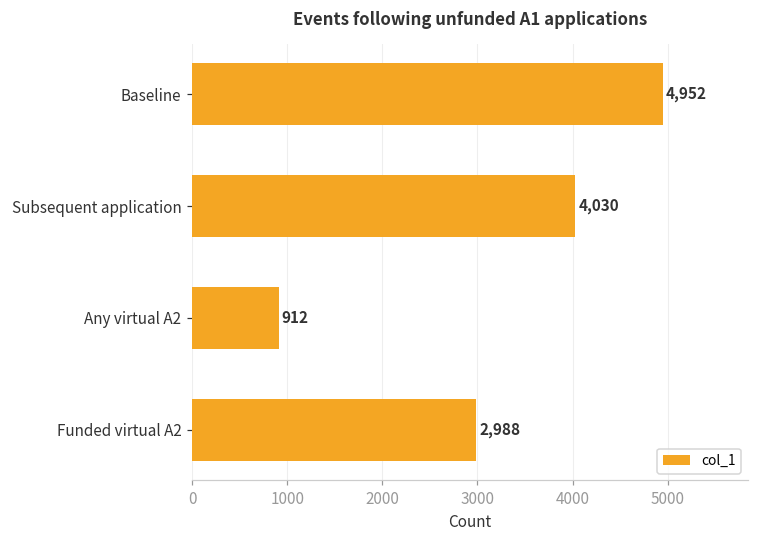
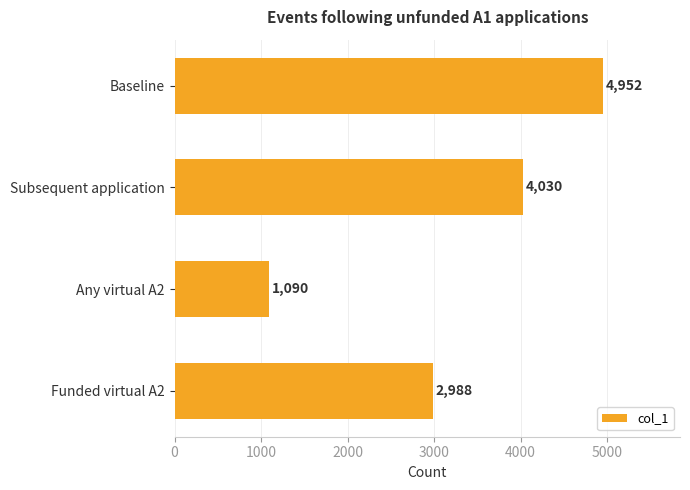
Any virtual A2: 912 -> 1,090
